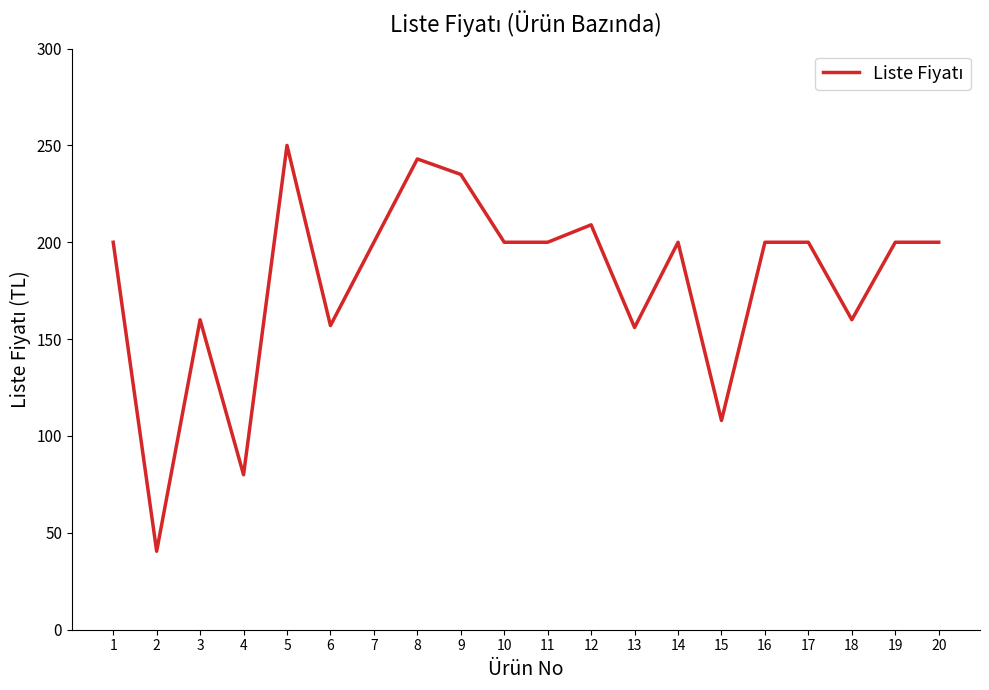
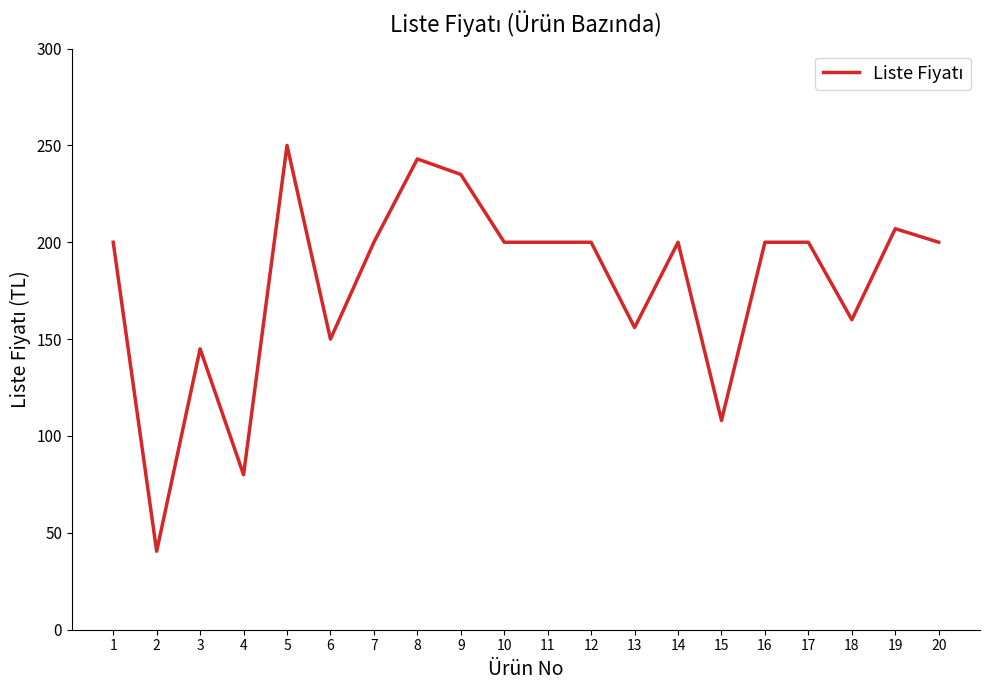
3: 160 -> 145
6: 157 -> 150
12: 209 -> 200
19: 200 -> 207
